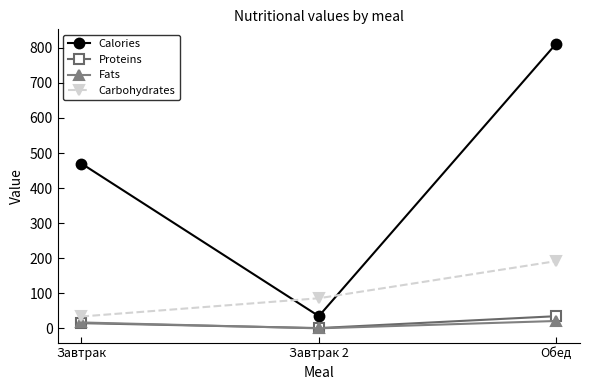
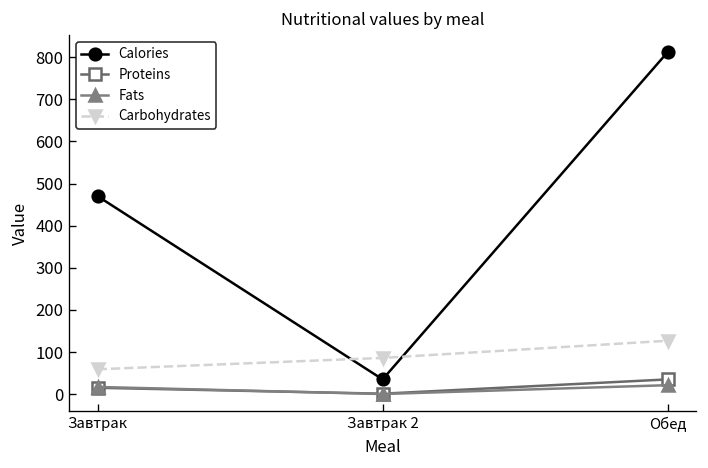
Carbohydrates, Завтрак: 30 -> 60
Carbohydrates, Обед: 190 -> 130
